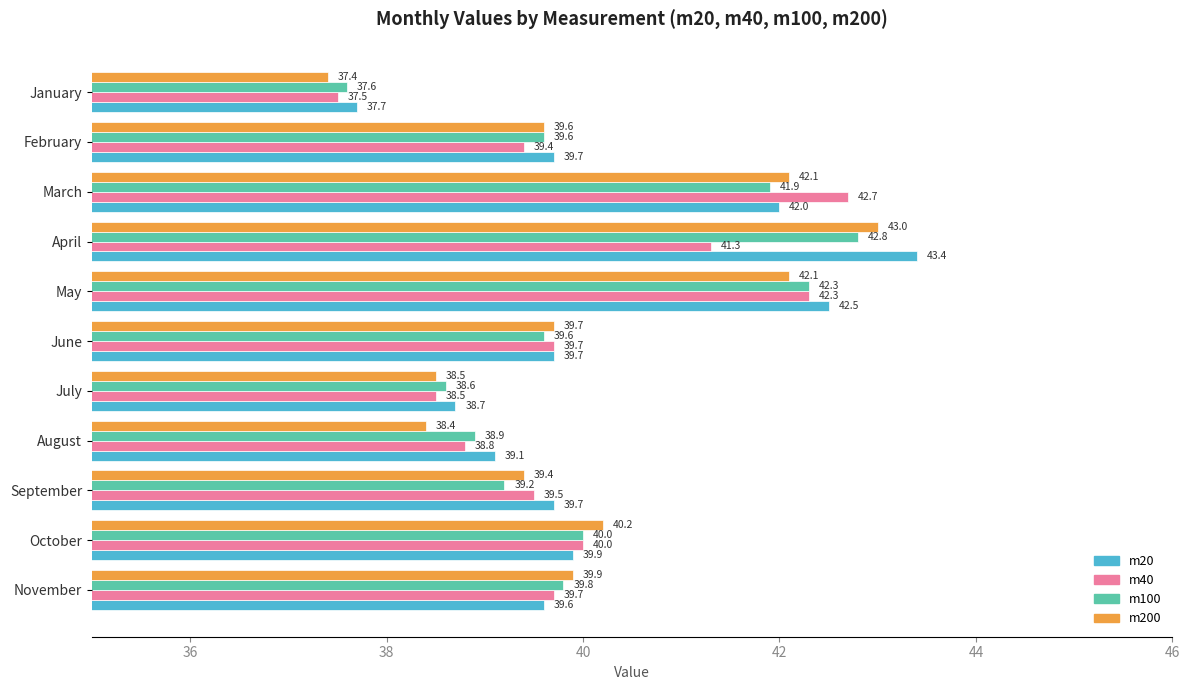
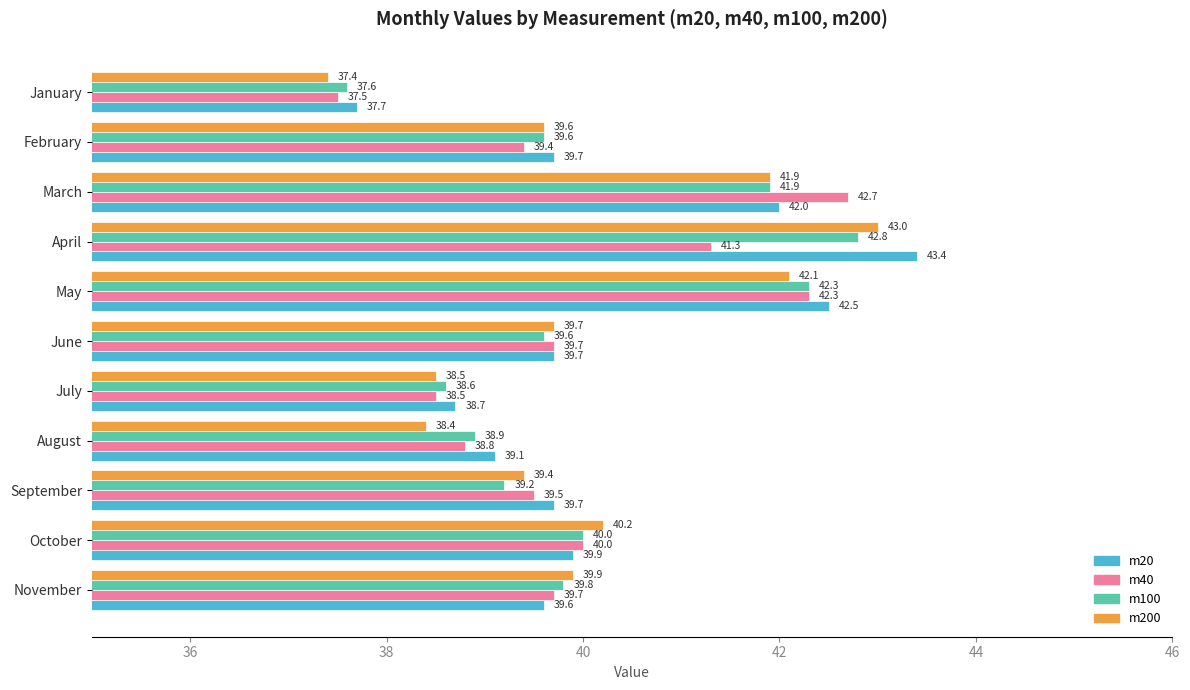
m200, March: 42.1 -> 41.9
